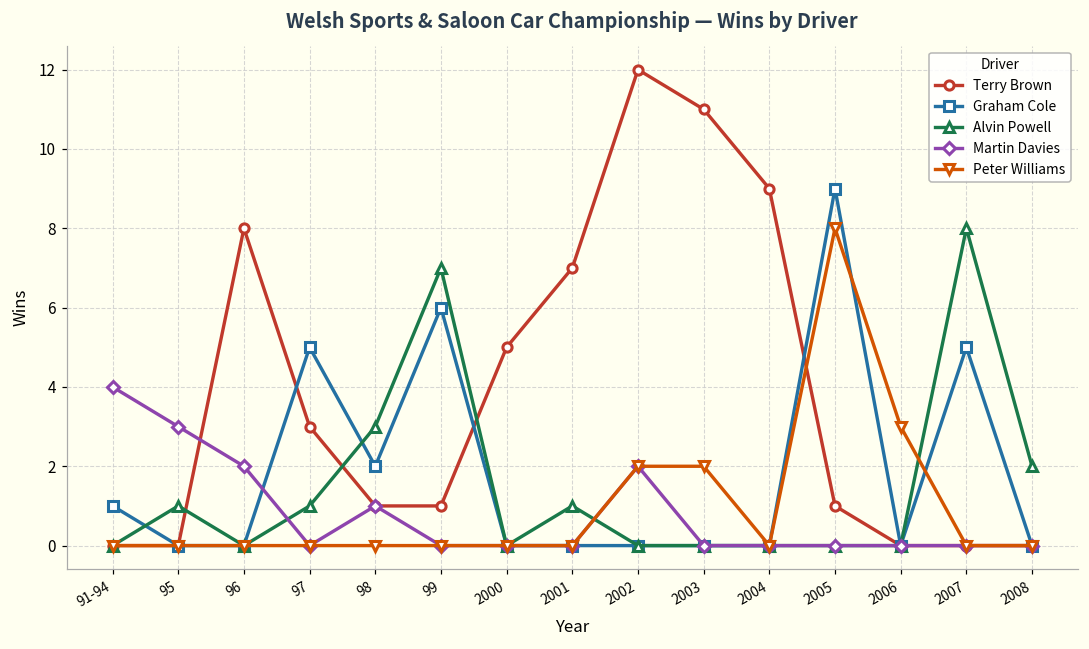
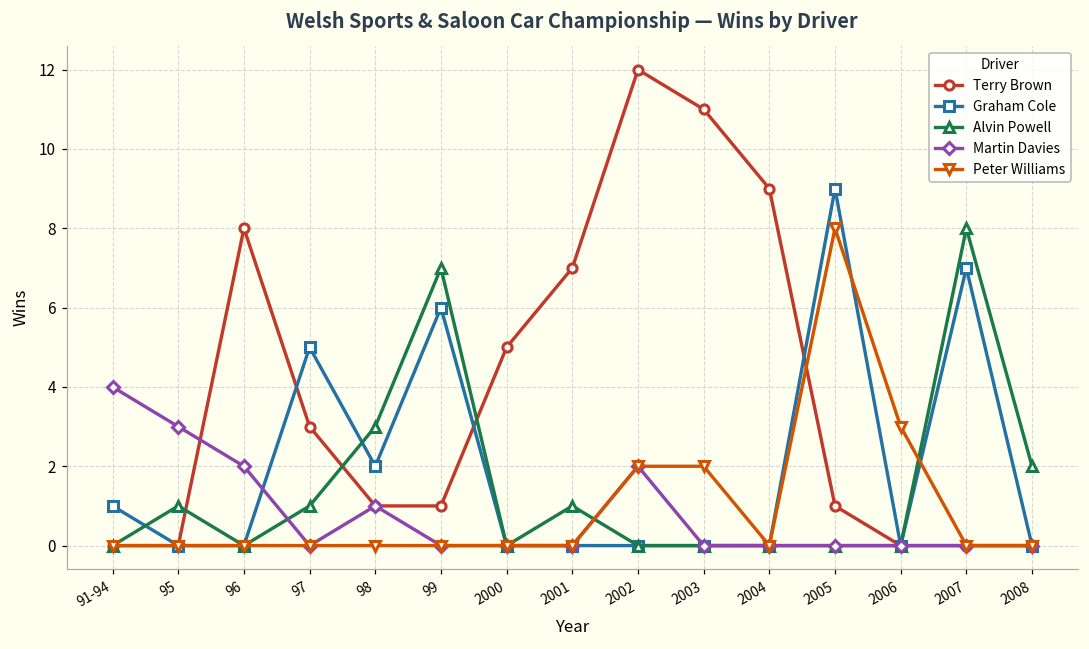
Graham Cole, 2007: 5 -> 7
